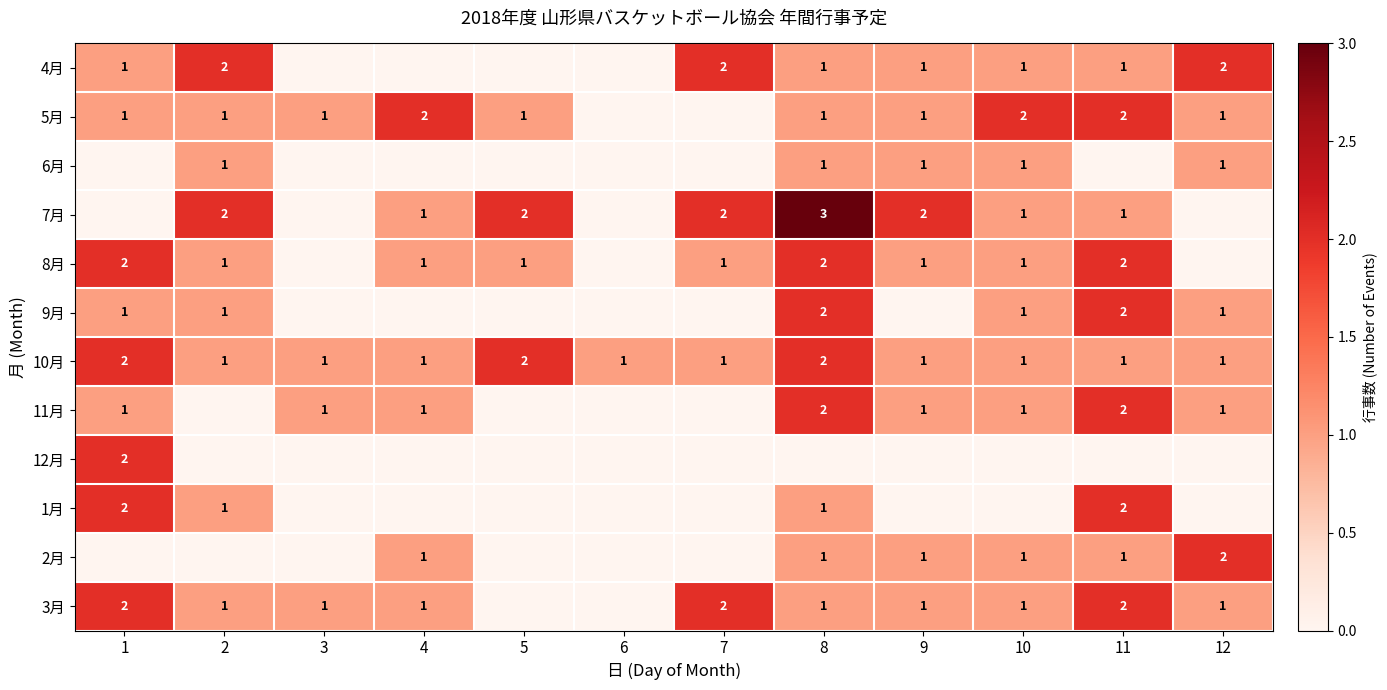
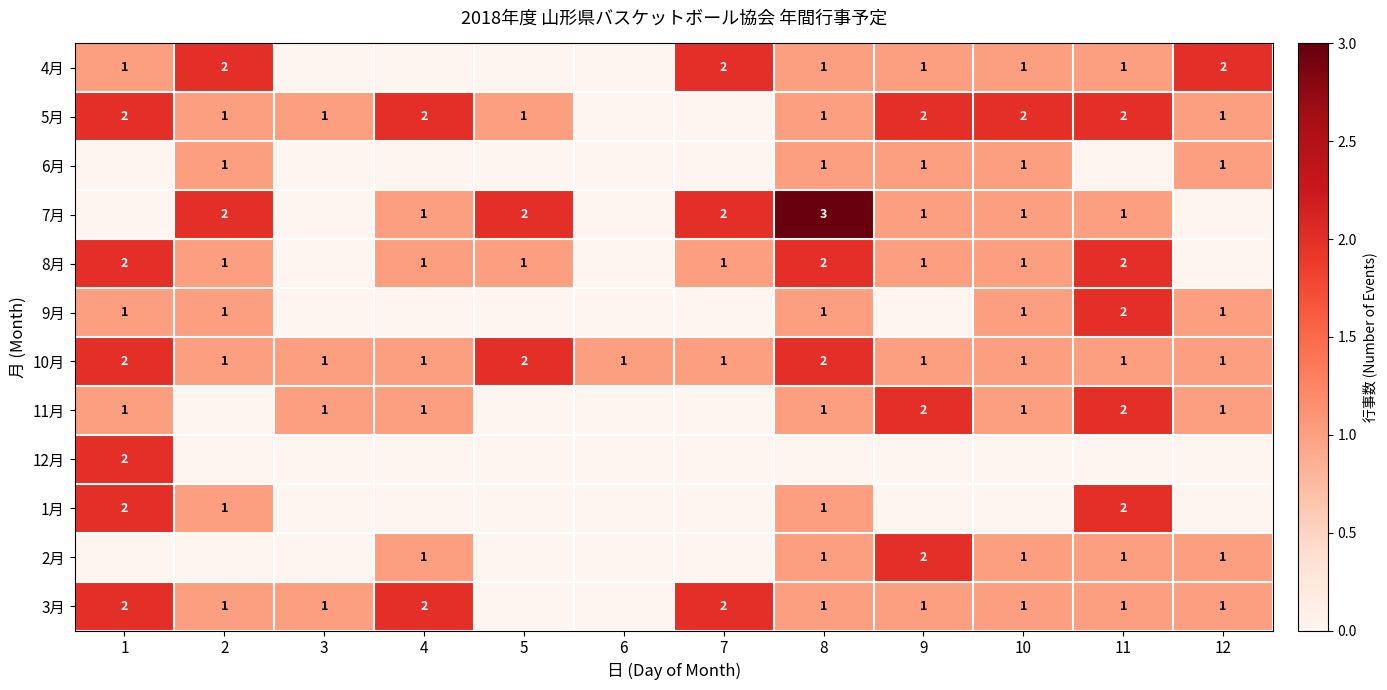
5月, 1: 1 -> 2
5月, 9: 1 -> 2
7月, 9: 2 -> 1
9月, 8: 2 -> 1
11月, 8: 2 -> 1
11月, 9: 1 -> 2
2月, 9: 1 -> 2
2月, 12: 2 -> 1
3月, 4: 1 -> 2
3月, 11: 2 -> 1
